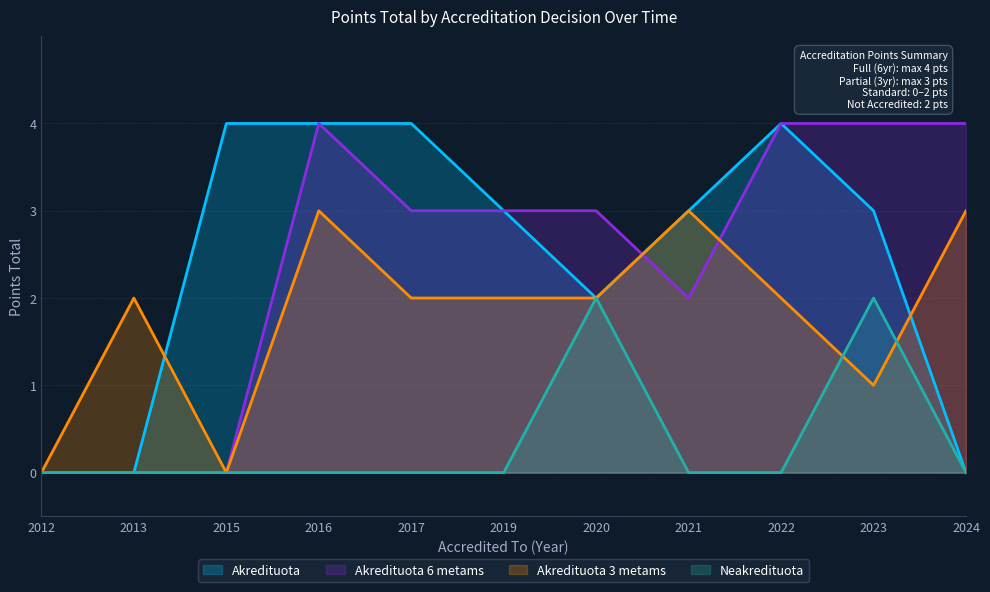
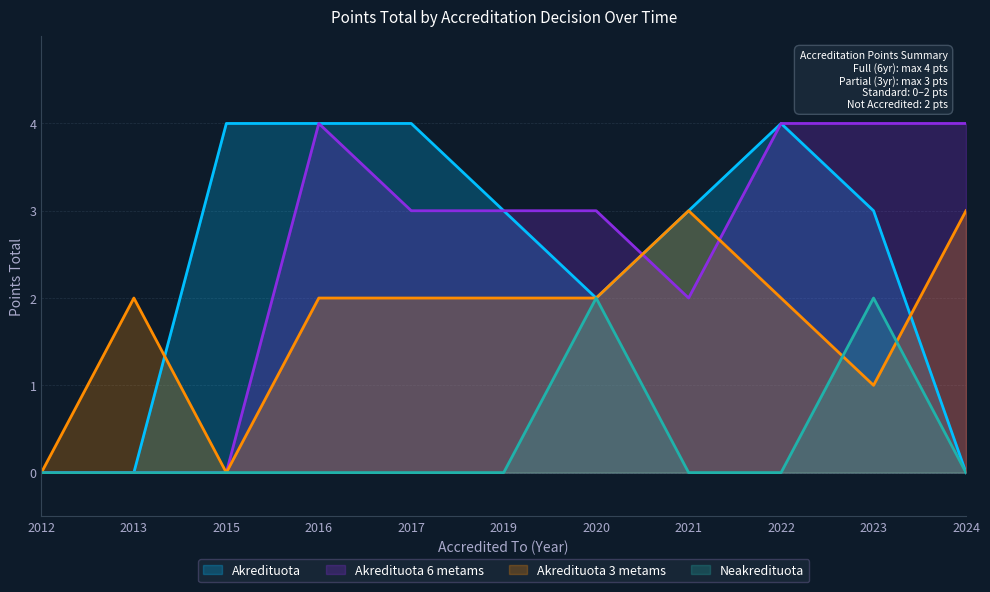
Akredituota 3 metams, 2016: 3 -> 2
